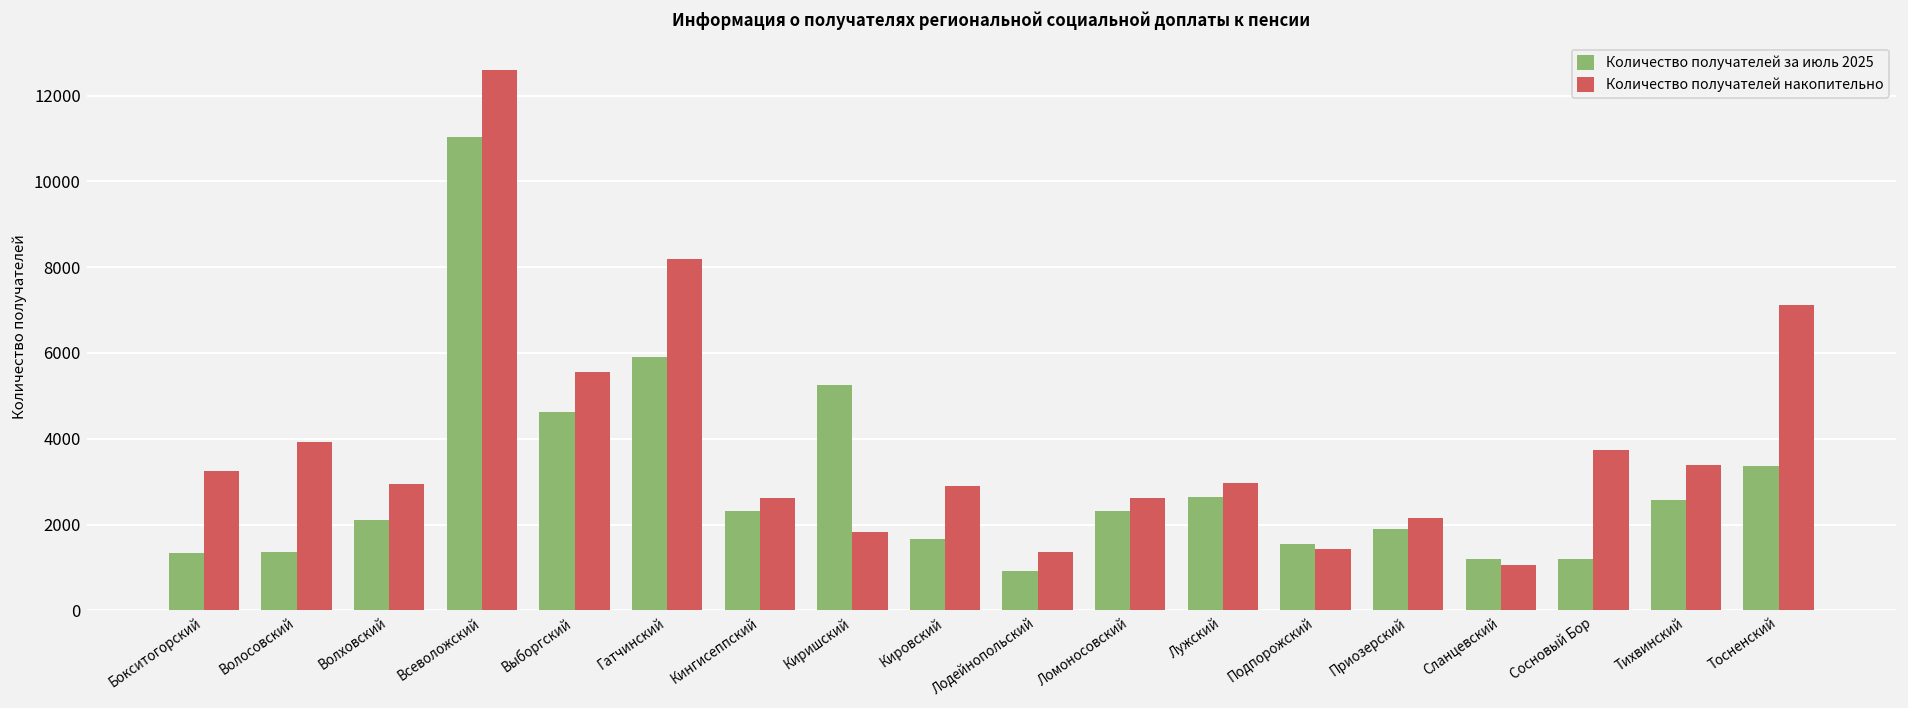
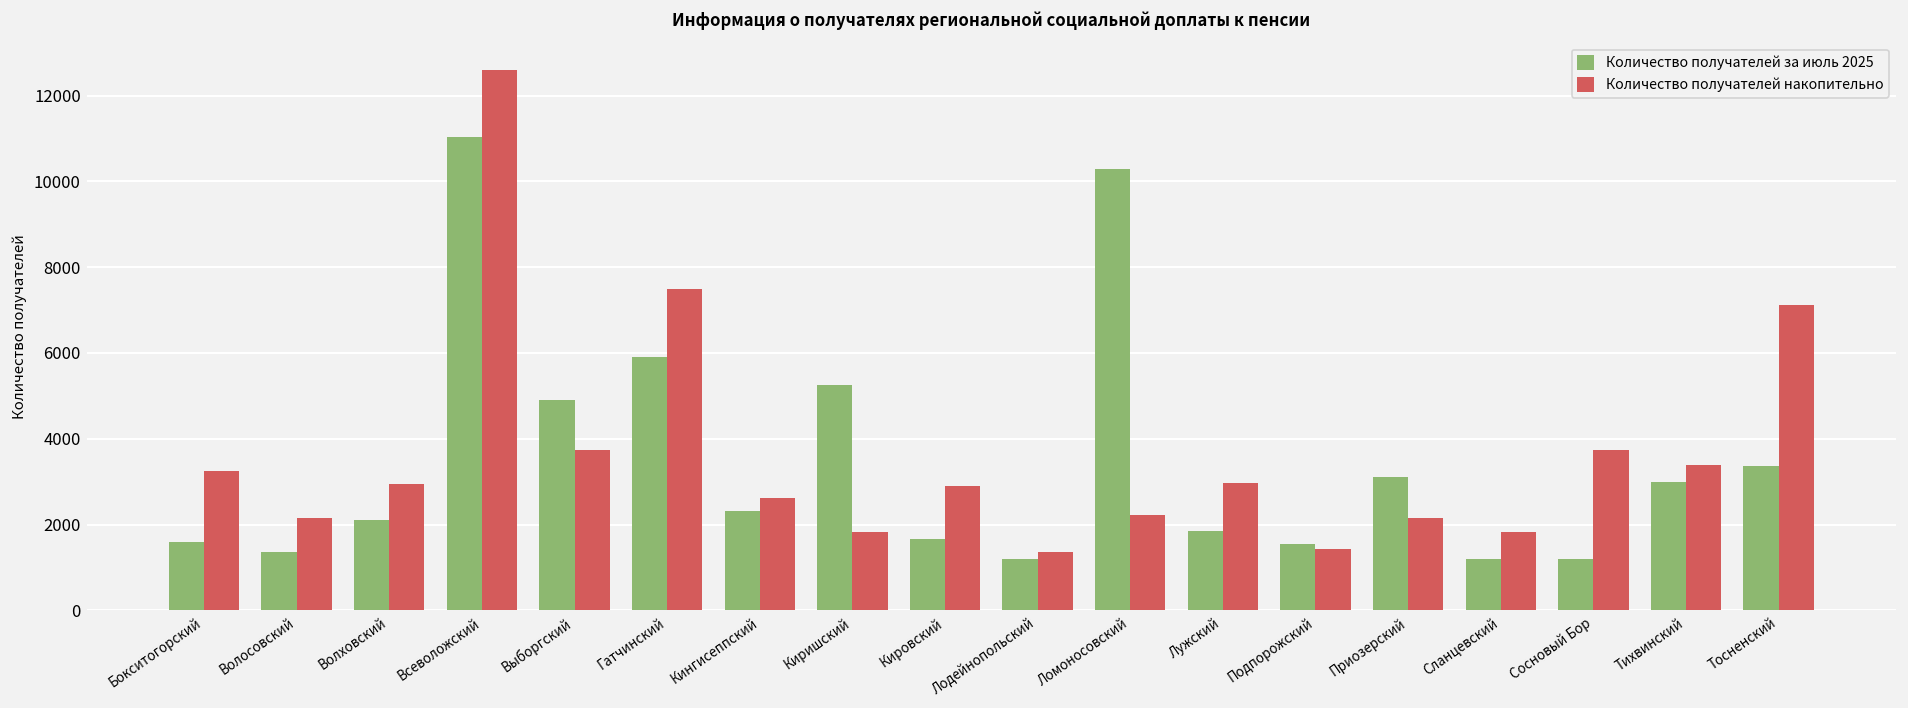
Количество получателей за июль 2025, Бокситогорский: 1300 -> 1600
Количество получателей накопительно, Волосовский: 3900 -> 2100
Количество получателей за июль 2025, Выборгский: 4600 -> 4900
Количество получателей накопительно, Выборгский: 5600 -> 3700
Количество получателей накопительно, Гатчинский: 8200 -> 7500
Количество получателей за июль 2025, Лодейнопольский: 900 -> 1200
Количество получателей за июль 2025, Ломоносовский: 2300 -> 10300
Количество получателей накопительно, Ломоносовский: 2600 -> 2200
Количество получателей за июль 2025, Лужский: 2600 -> 1800
Количество получателей за июль 2025, Приозерский: 1900 -> 3100
Количество получателей накопительно, Сланцевский: 1100 -> 1800
Количество получателей за июль 2025, Тихвинский: 2600 -> 3000
